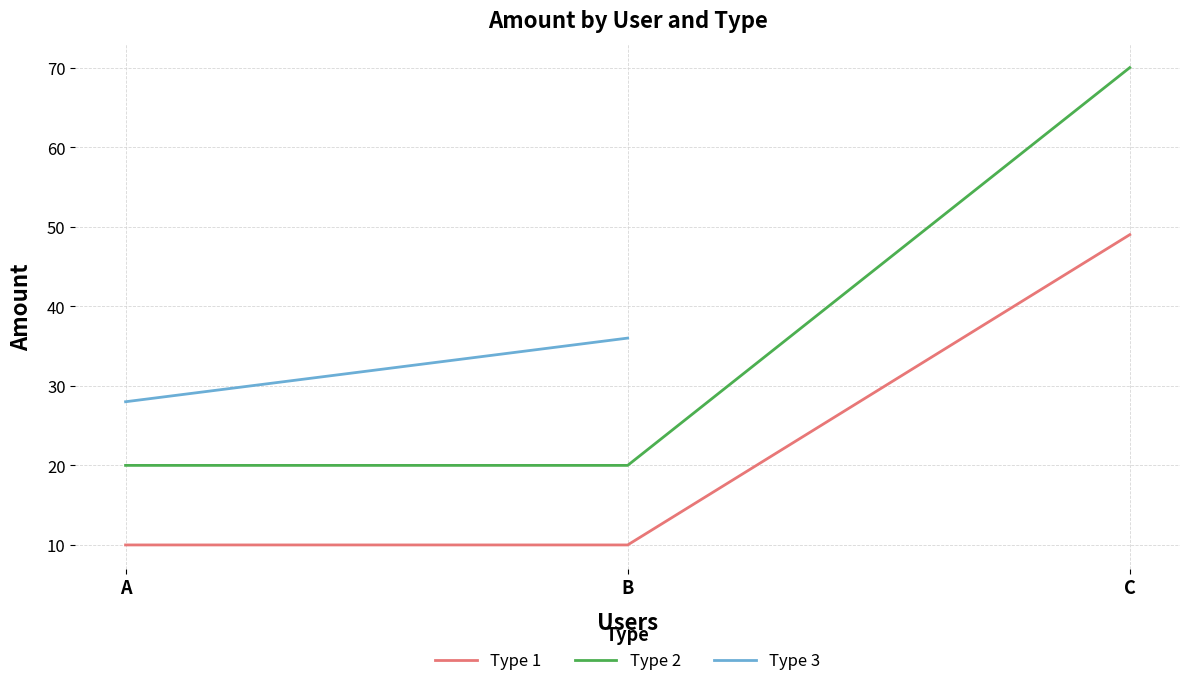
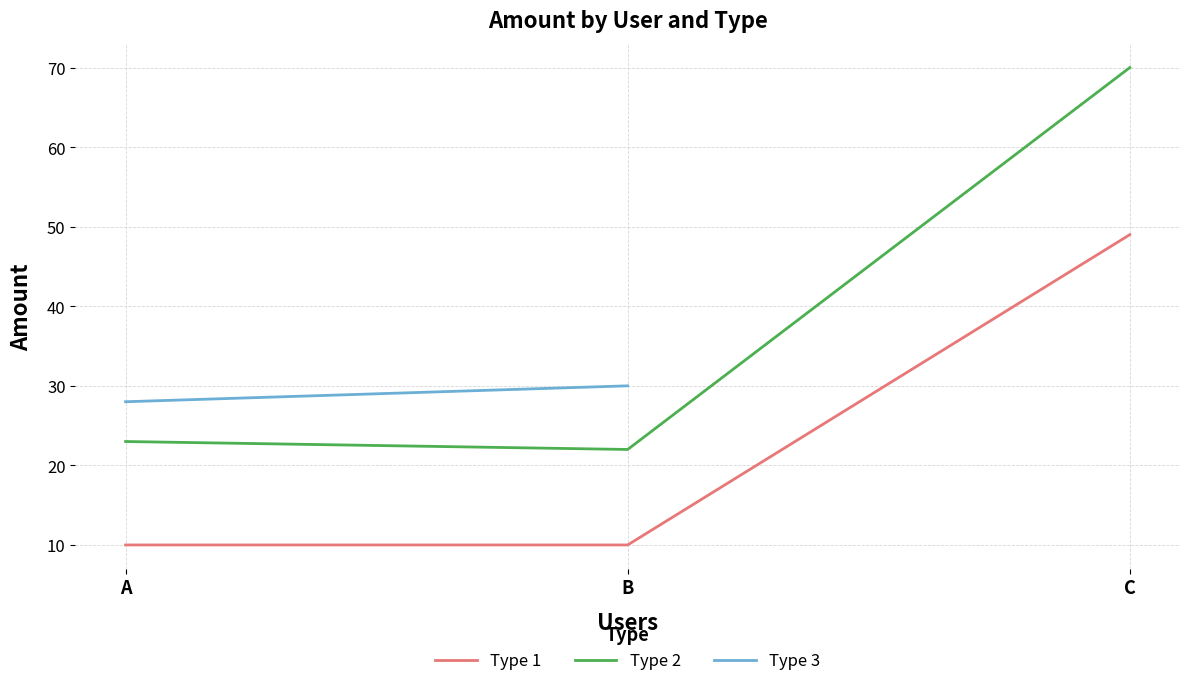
Type 2, A: 20 -> 23
Type 2, B: 20 -> 22
Type 3, B: 36 -> 30
